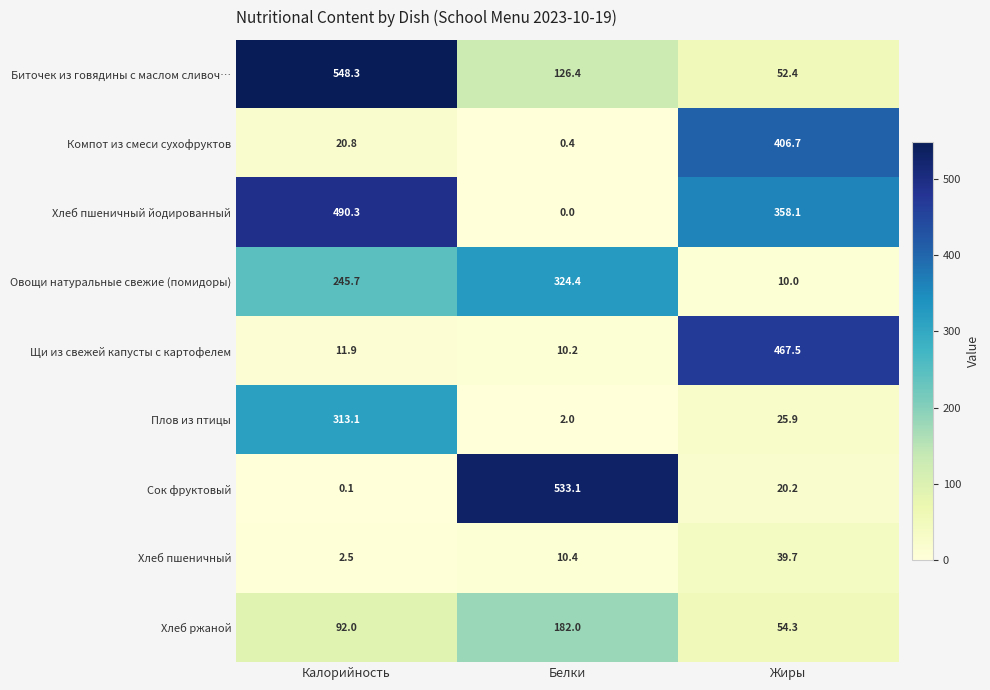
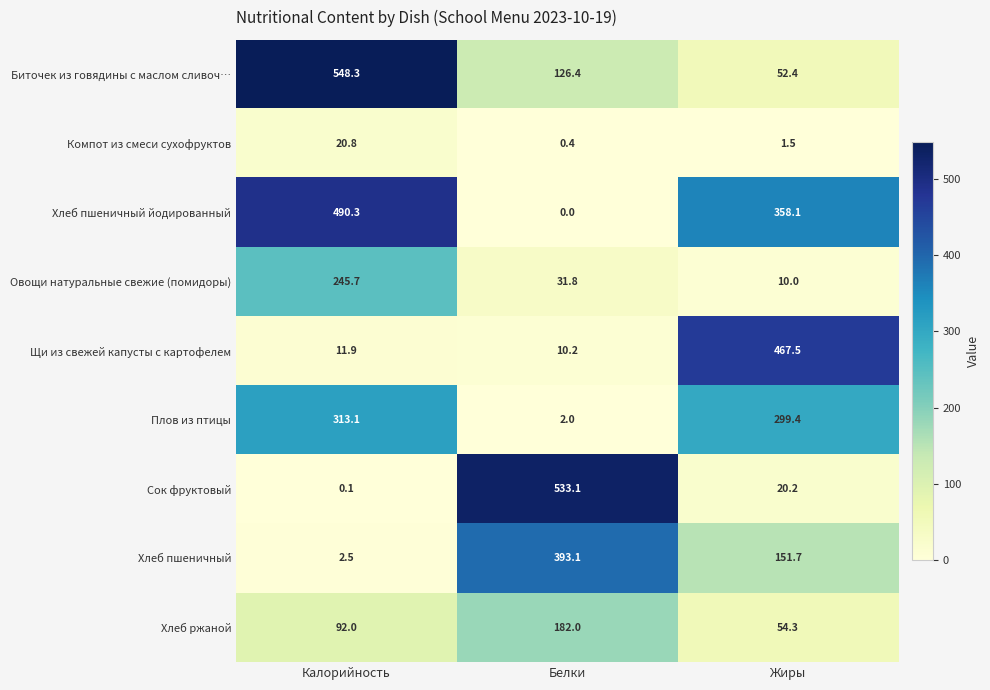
Компот из смеси сухофруктов, Жиры: 406.7 -> 1.5
Овощи натуральные свежие (помидоры), Белки: 324.4 -> 31.8
Плов из птицы, Жиры: 25.9 -> 299.4
Хлеб пшеничный, Белки: 10.4 -> 393.1
Хлеб пшеничный, Жиры: 39.7 -> 151.7
